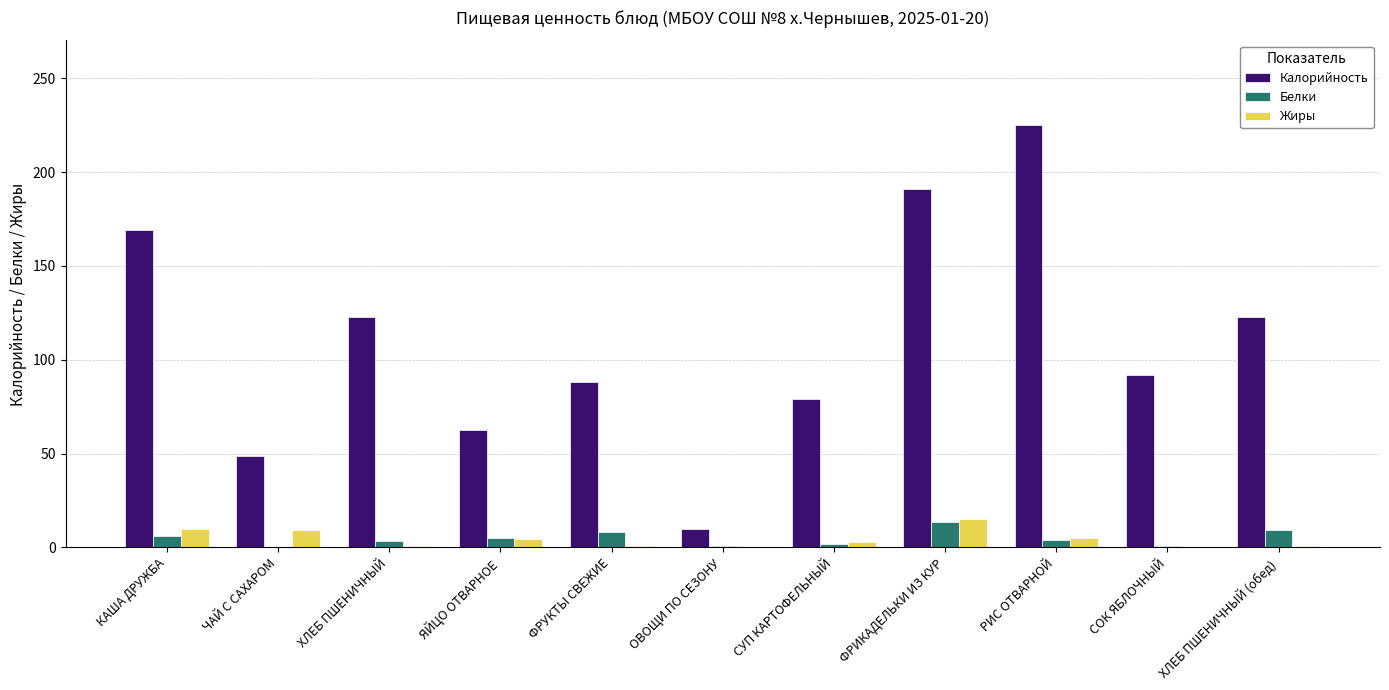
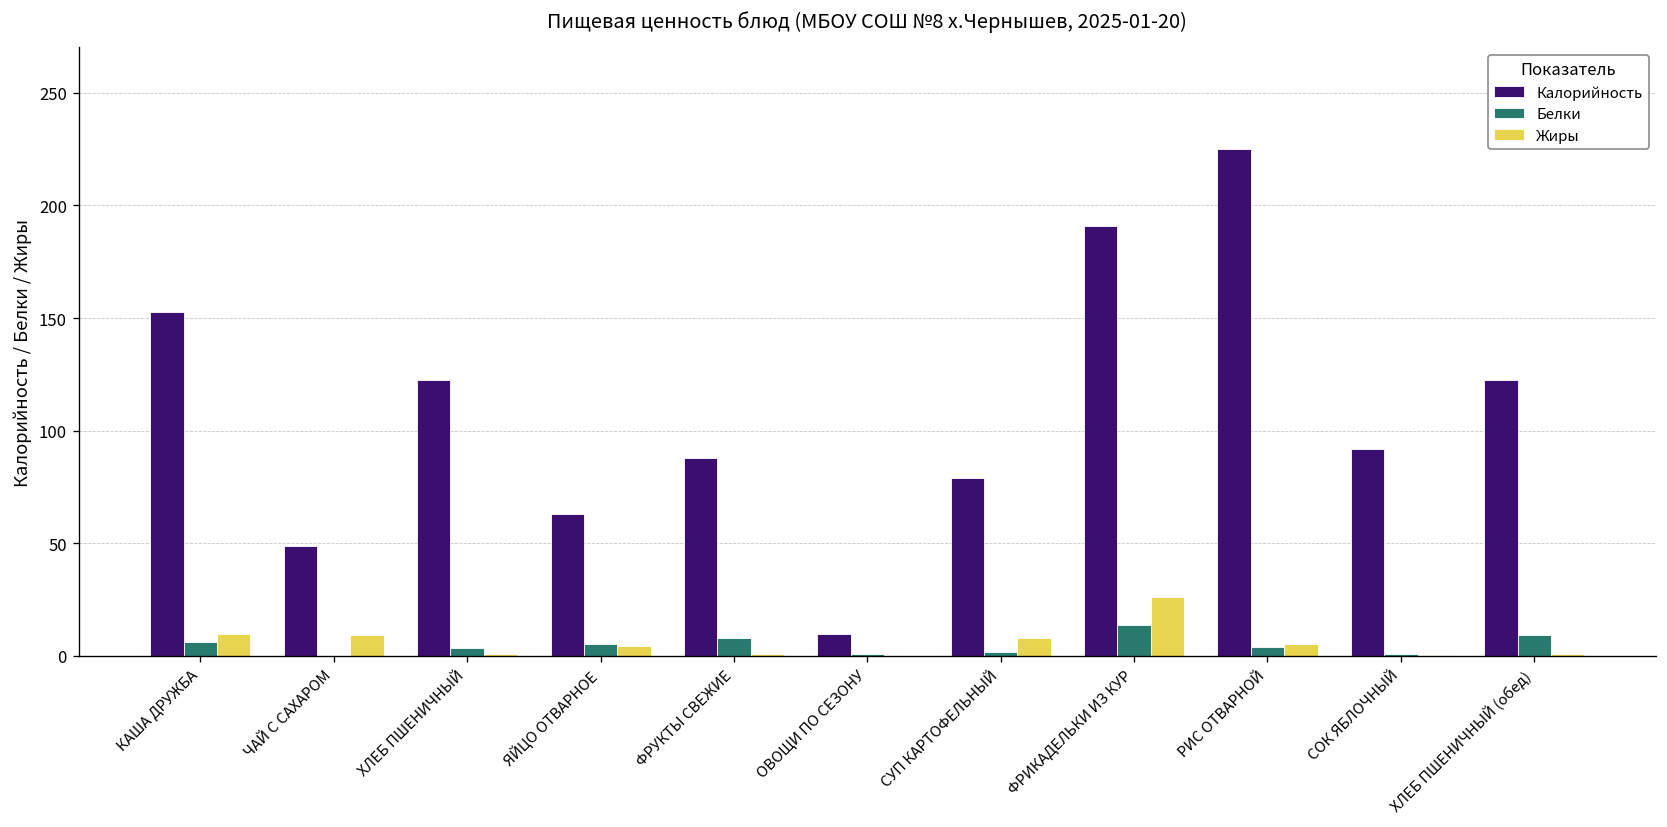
Калорийность, КАША ДРУЖБА: 169 -> 153
Жиры, СУП КАРТОФЕЛЬНЫЙ: 3 -> 8
Жиры, ФРИКАДЕЛЬКИ ИЗ КУР: 15 -> 26
